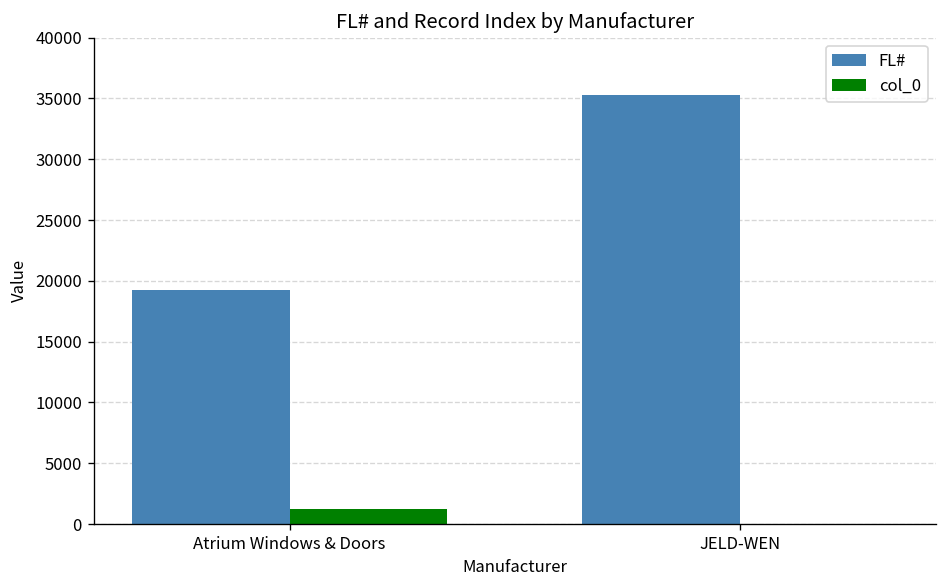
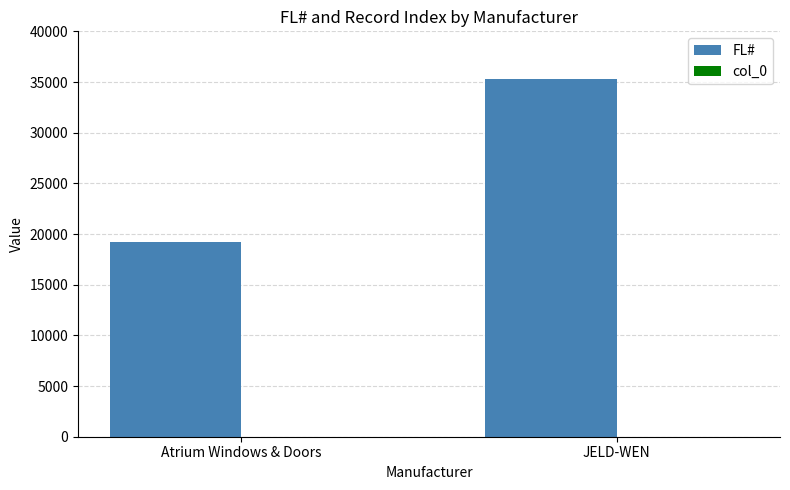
col_0, Atrium Windows & Doors: 1300 -> 0
